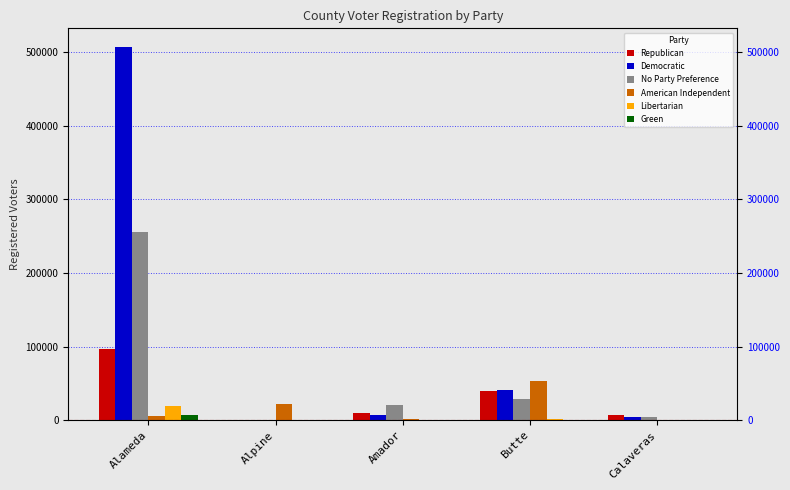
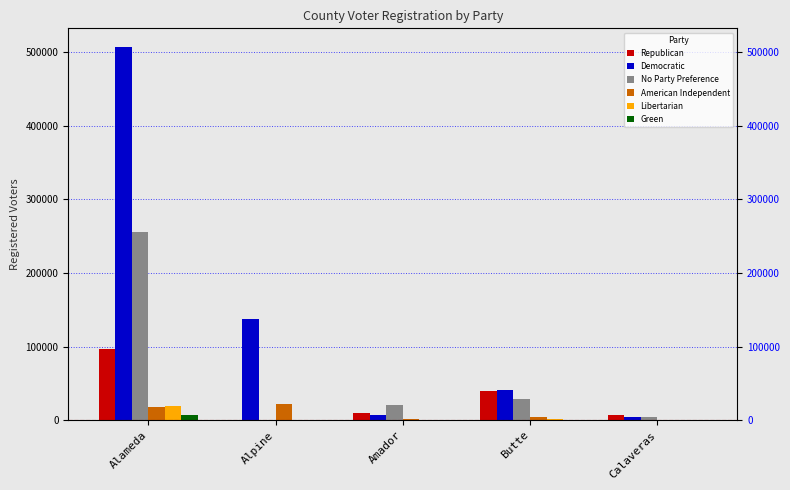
American Independent, Alameda: 10000 -> 20000
Democratic, Alpine: 0 -> 140000
American Independent, Butte: 50000 -> 0
